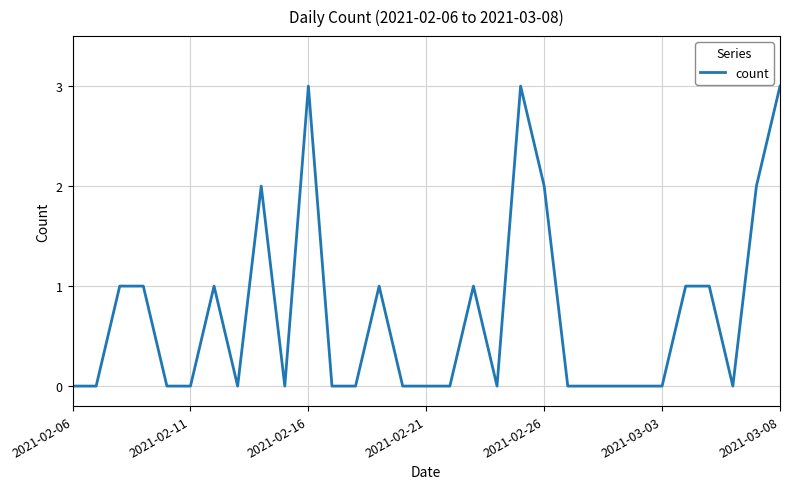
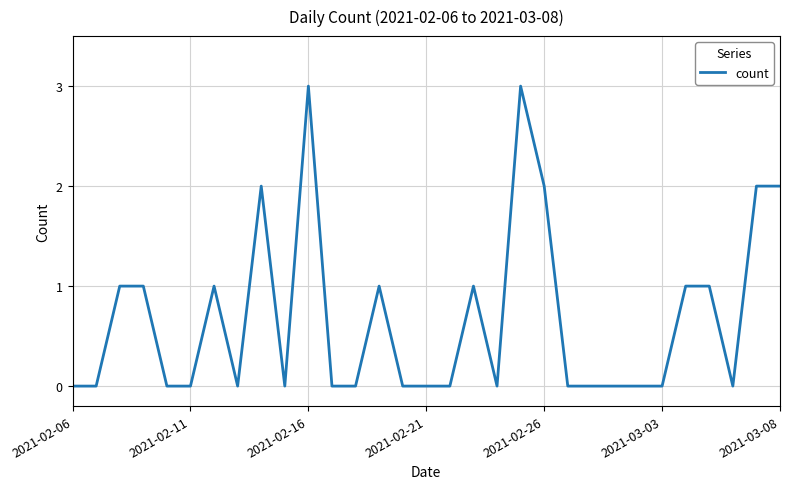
2021-03-08: 3 -> 2
